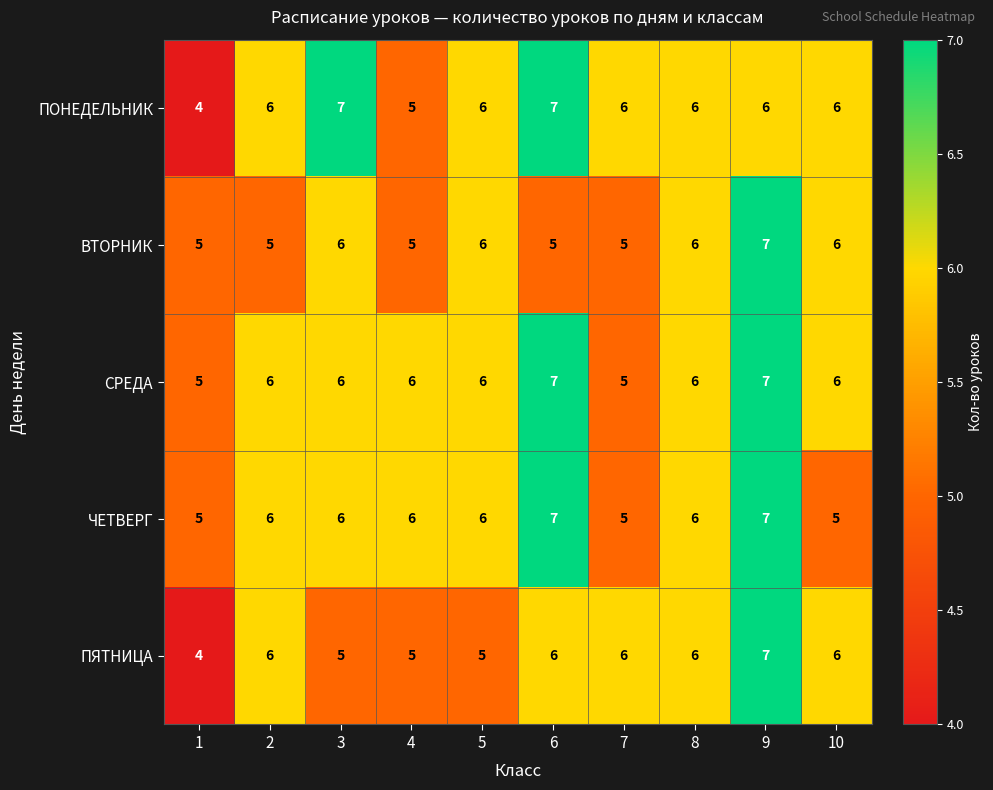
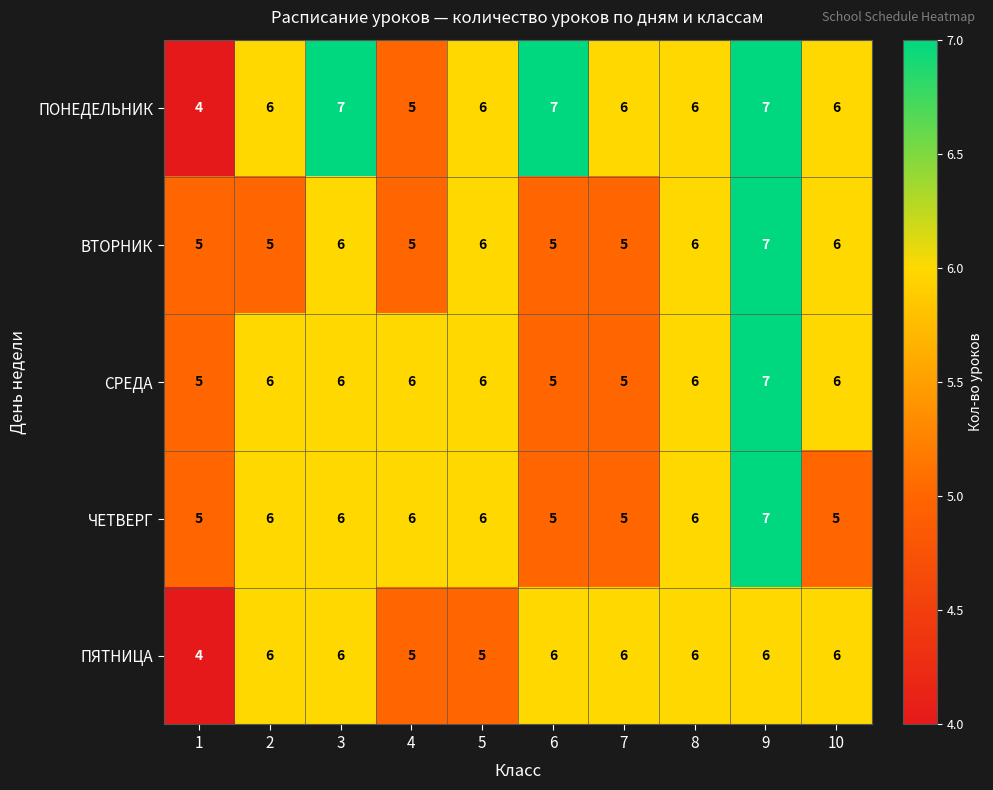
ПОНЕДЕЛЬНИК, 9: 6 -> 7
СРЕДА, 6: 7 -> 5
ЧЕТВЕРГ, 6: 7 -> 5
ПЯТНИЦА, 3: 5 -> 6
ПЯТНИЦА, 9: 7 -> 6
